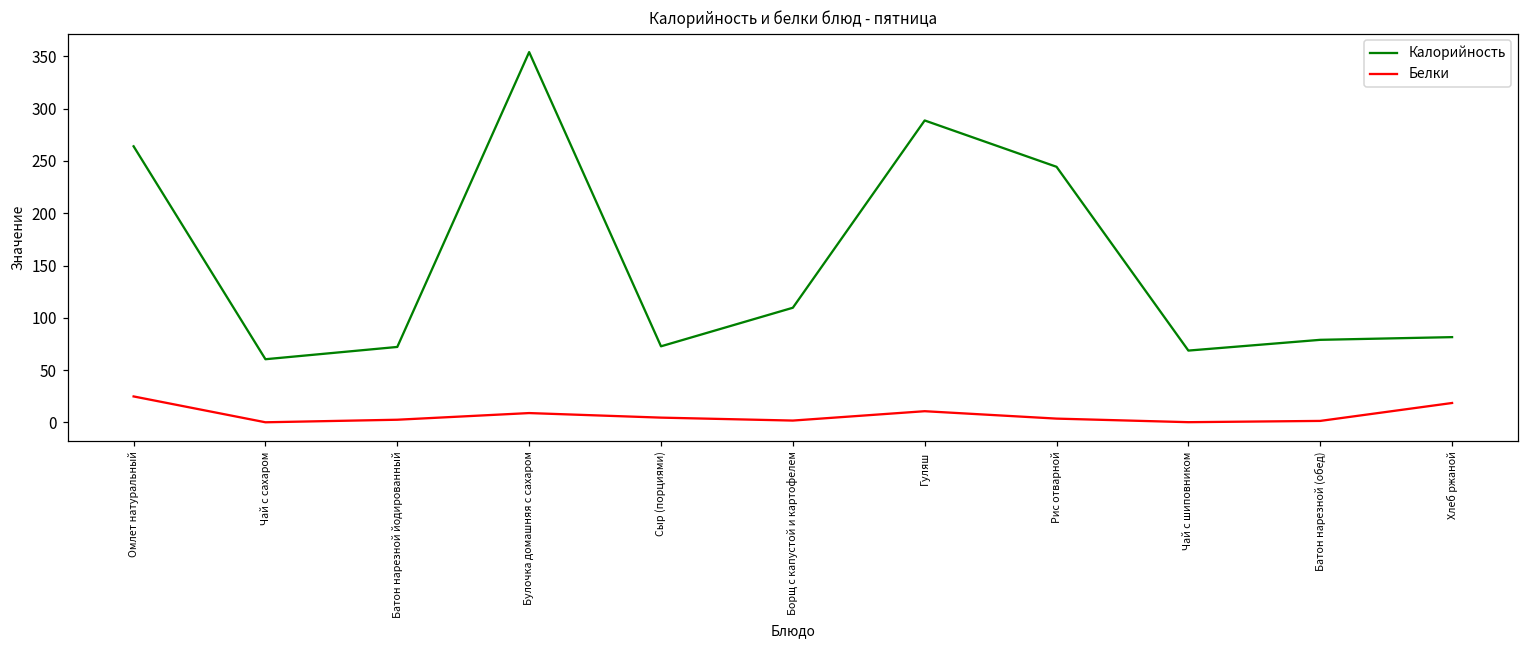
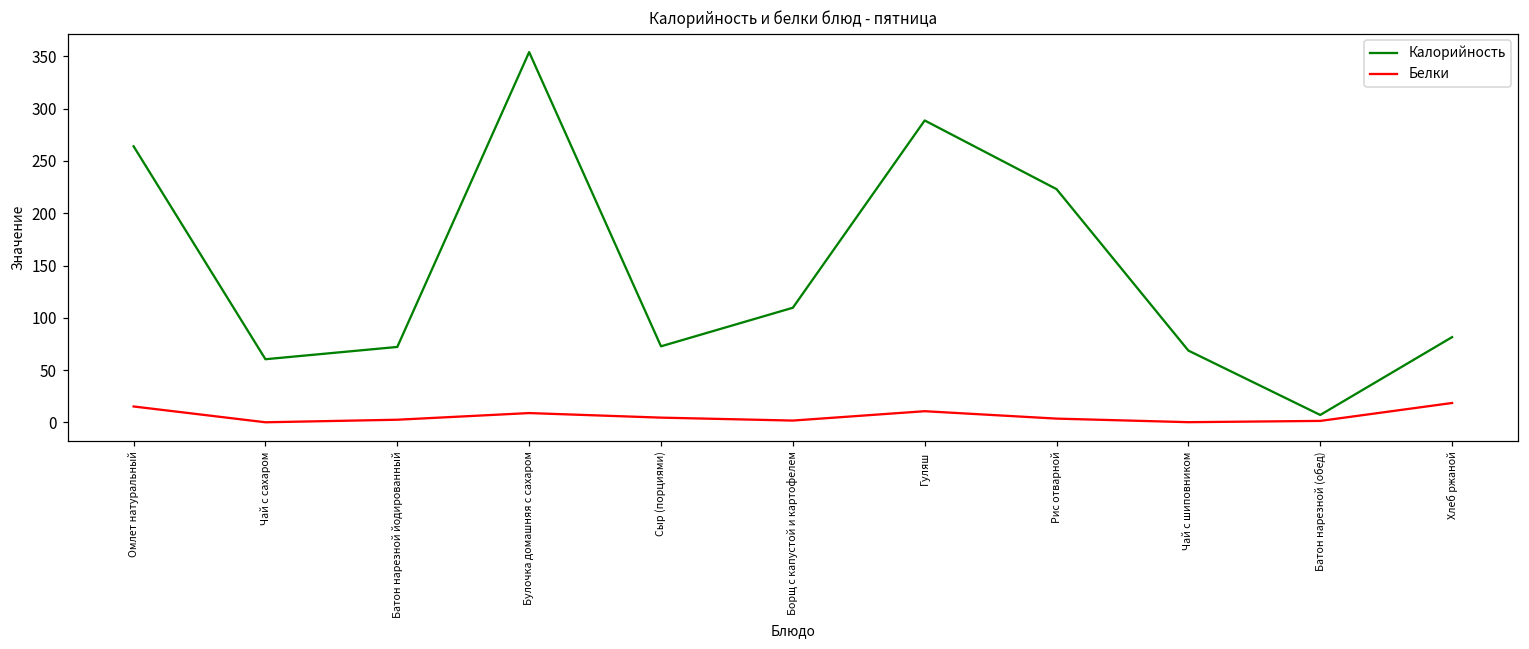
Белки, Омлет натуральный: 25 -> 15
Калорийность, Рис отварной: 240 -> 220
Калорийность, Батон нарезной (обед): 80 -> 10
